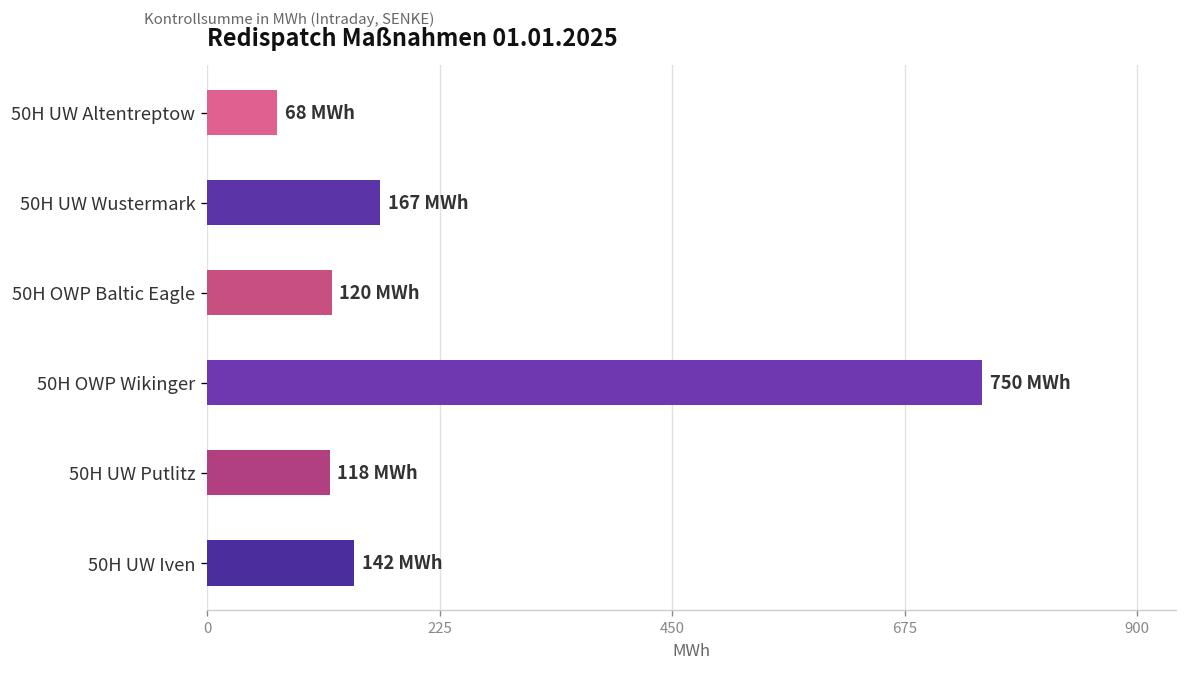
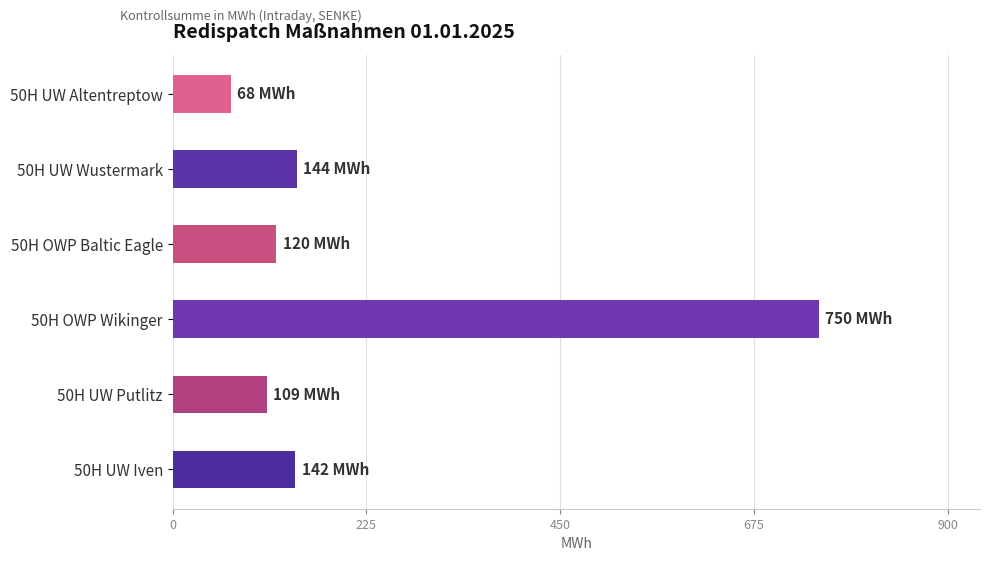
50H UW Wustermark: 167 -> 144
50H UW Putlitz: 118 -> 109
